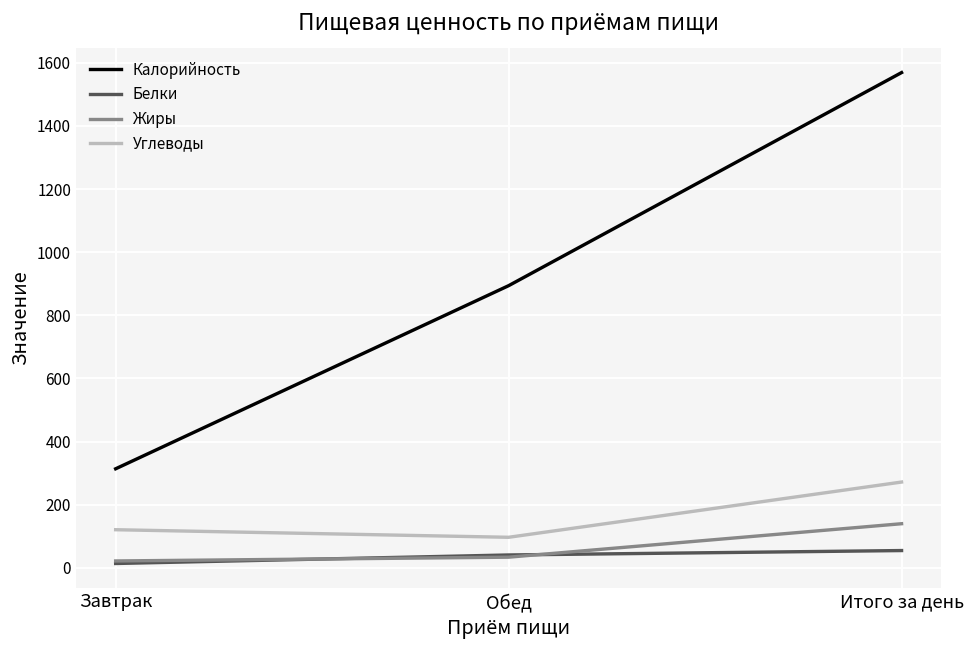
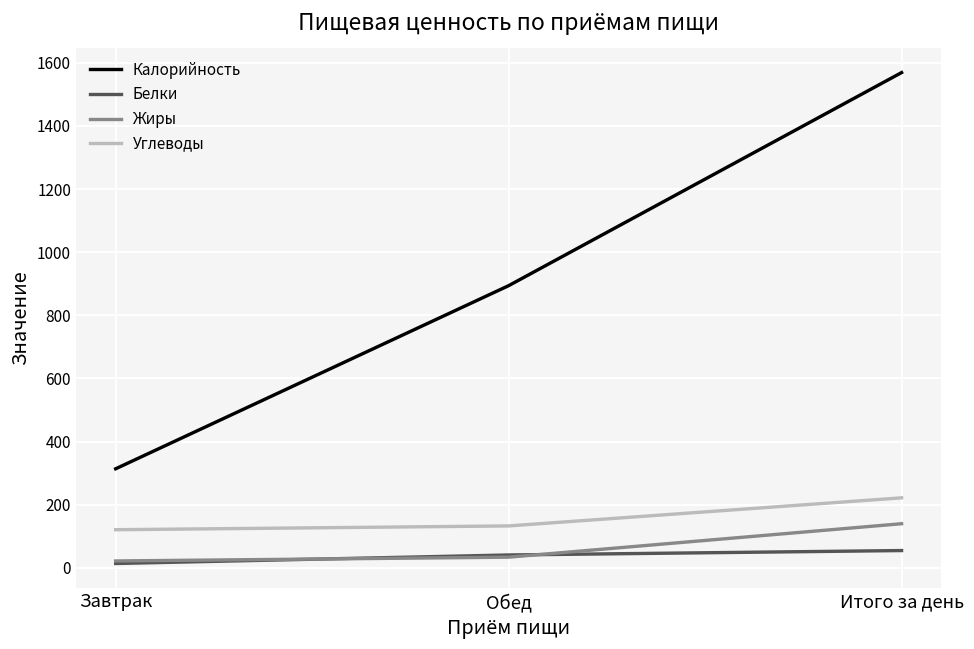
Углеводы, Обед: 100 -> 130
Углеводы, Итого за день: 270 -> 220
